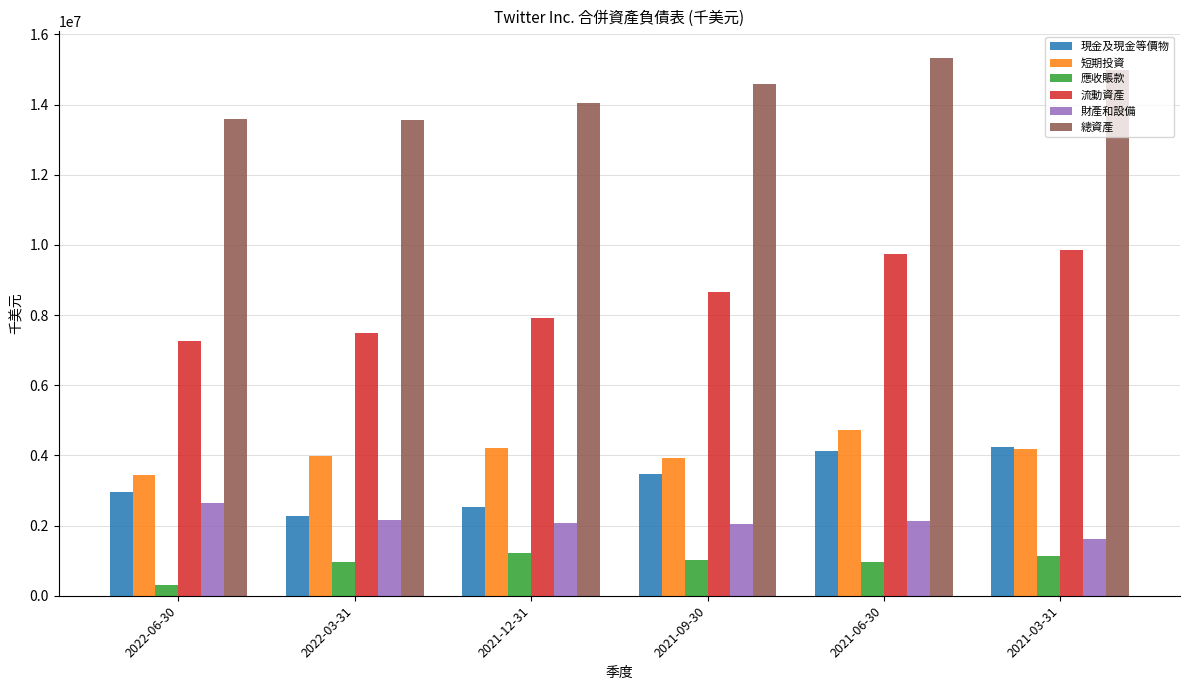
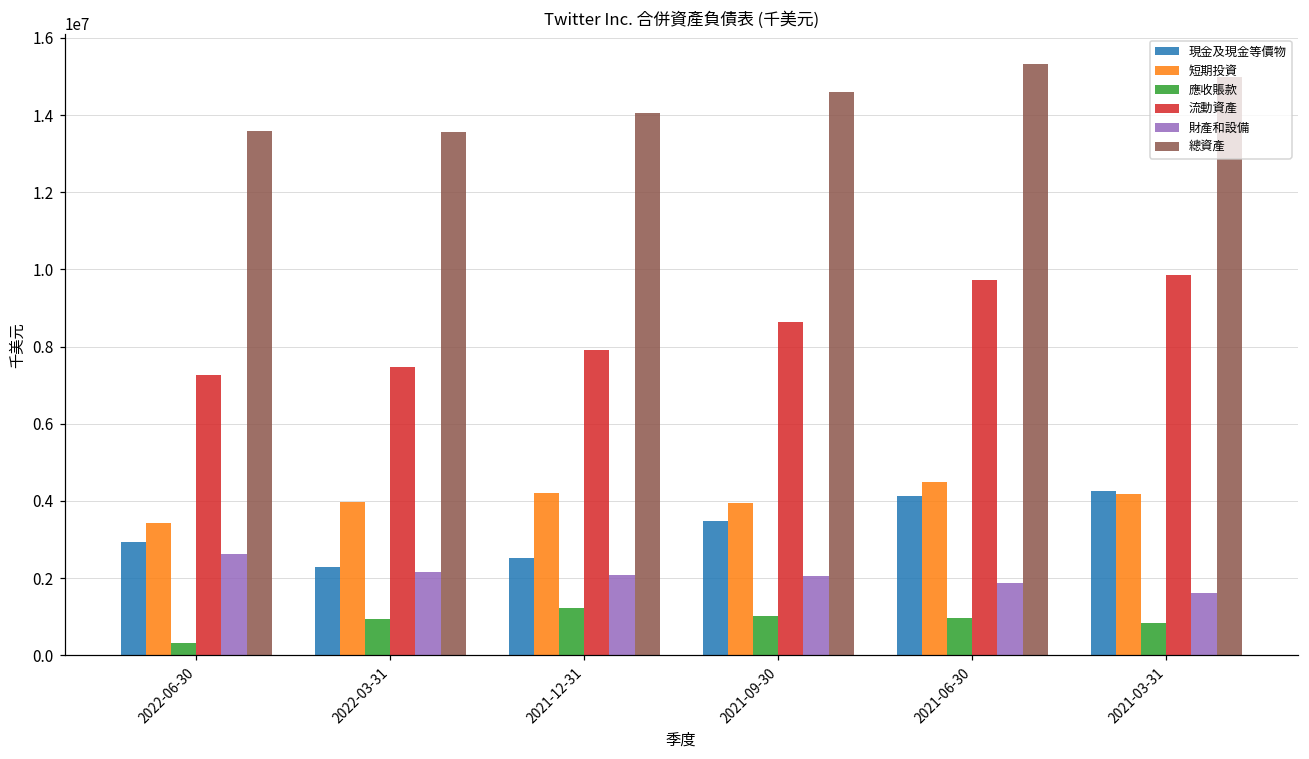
短期投資, 2021-06-30: 4700000 -> 4500000
財產和設備, 2021-06-30: 2100000 -> 1900000
應收賬款, 2021-03-31: 1100000 -> 900000
